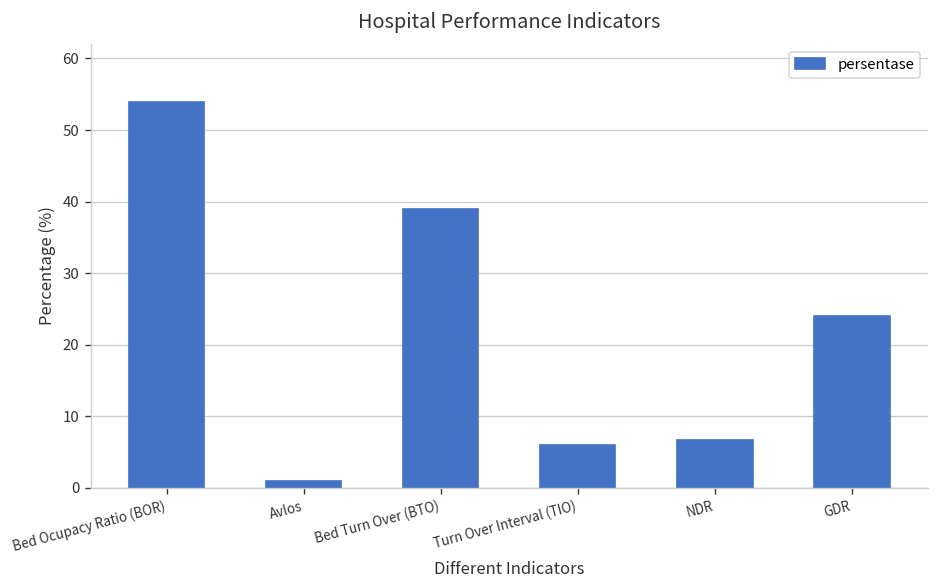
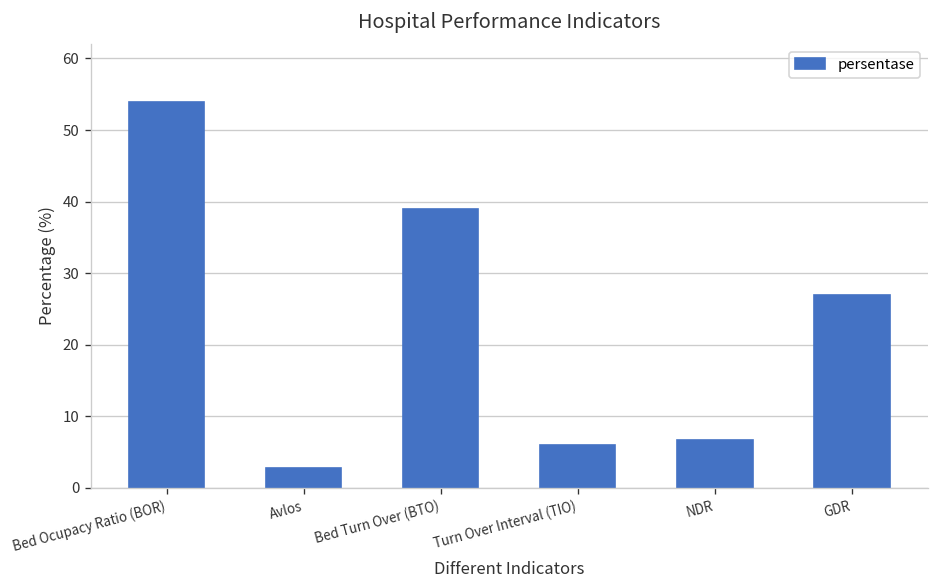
Avlos: 1 -> 3
GDR: 24 -> 27
